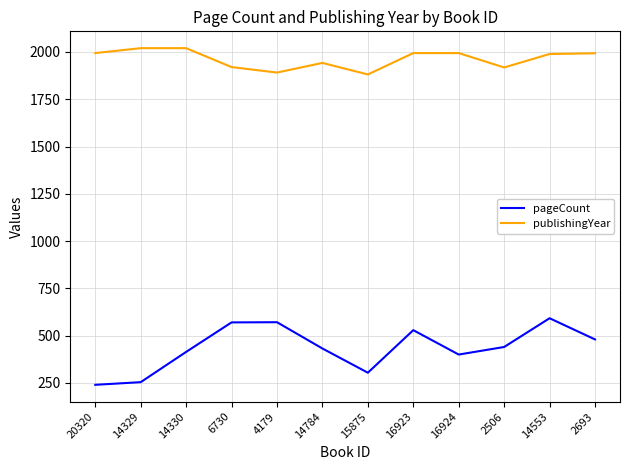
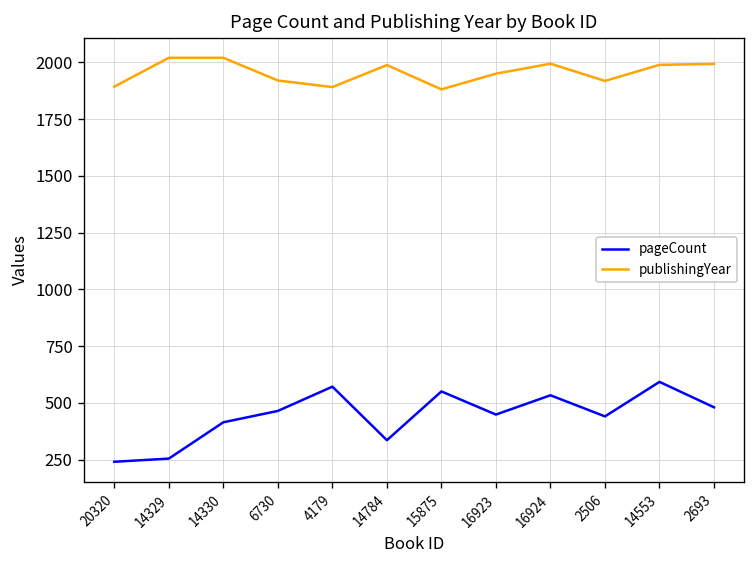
publishingYear, 20320: 1990 -> 1890
pageCount, 6730: 570 -> 460
pageCount, 14784: 430 -> 340
publishingYear, 14784: 1940 -> 1990
pageCount, 15875: 300 -> 550
pageCount, 16923: 530 -> 450
publishingYear, 16923: 1990 -> 1950
pageCount, 16924: 400 -> 530
